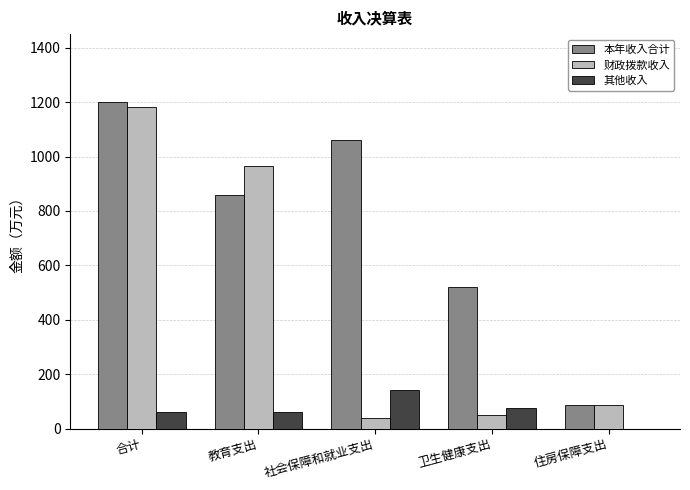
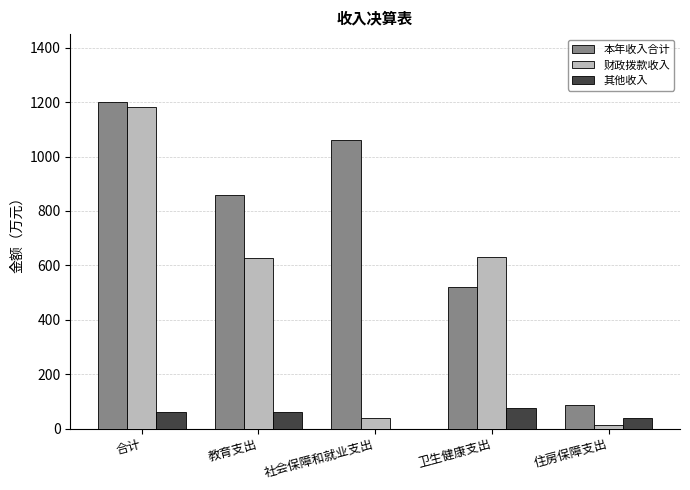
财政拨款收入, 教育支出: 960 -> 630
其他收入, 社会保障和就业支出: 140 -> 0
财政拨款收入, 卫生健康支出: 50 -> 630
财政拨款收入, 住房保障支出: 90 -> 10
其他收入, 住房保障支出: 0 -> 40
